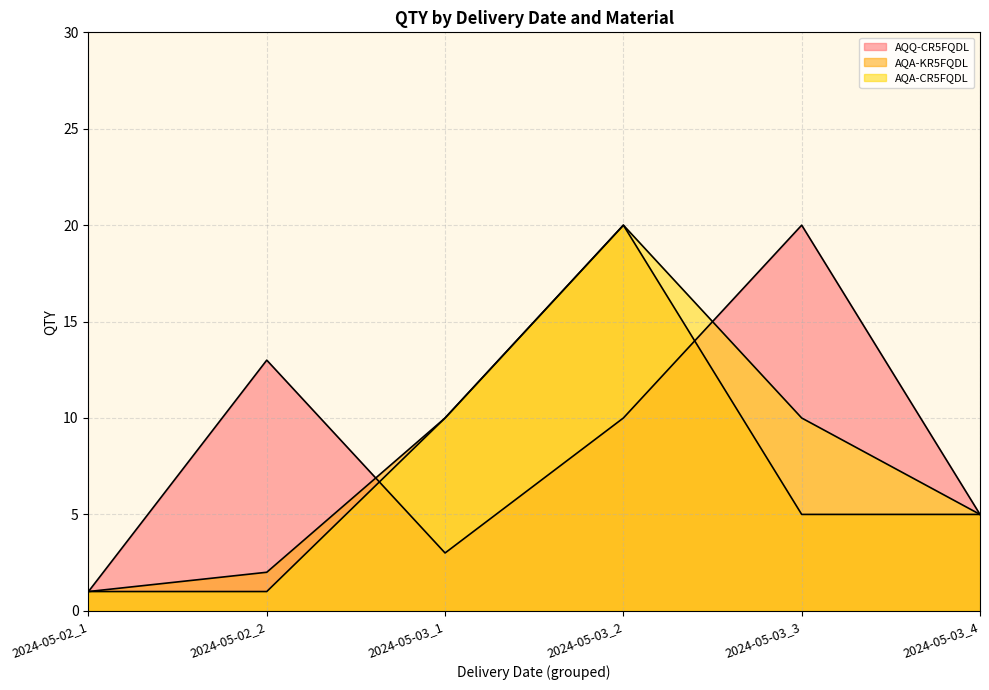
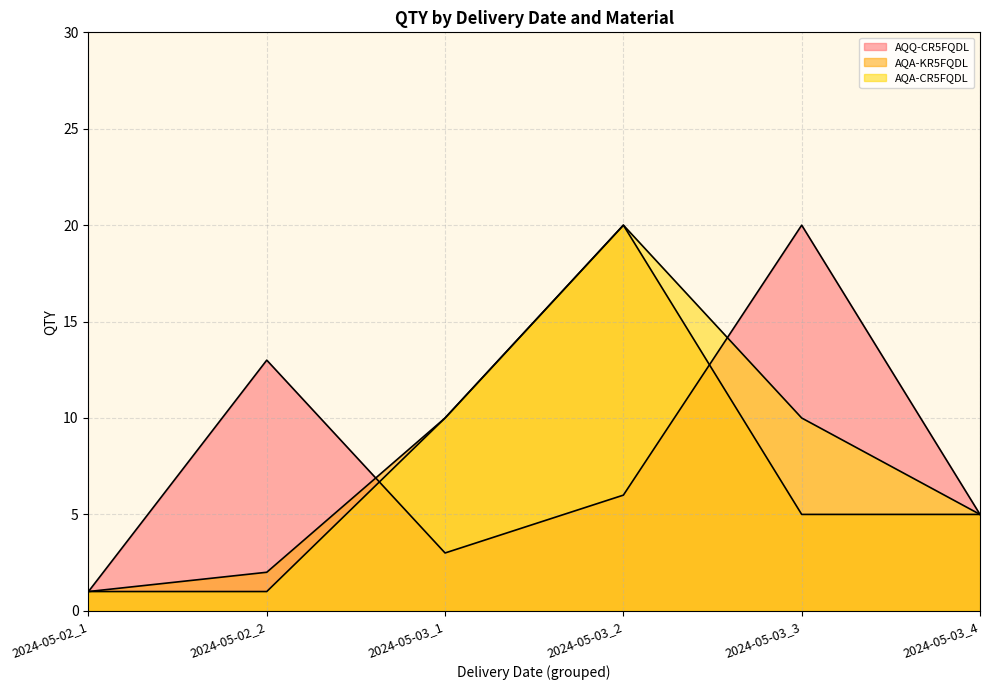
AQQ-CR5FQDL, 2024-05-03_2: 10 -> 6
